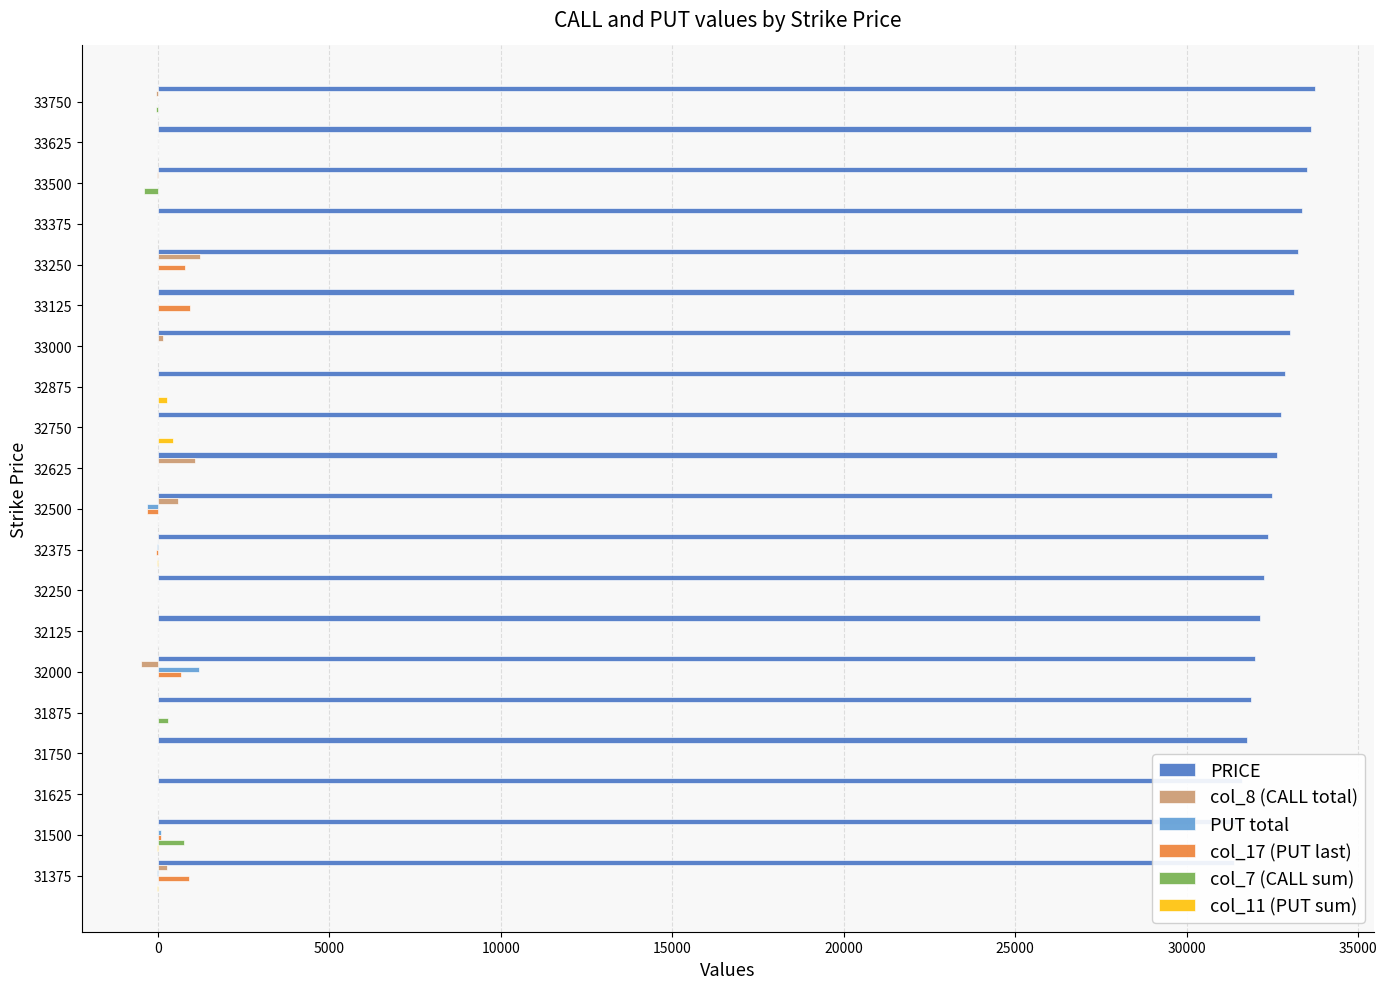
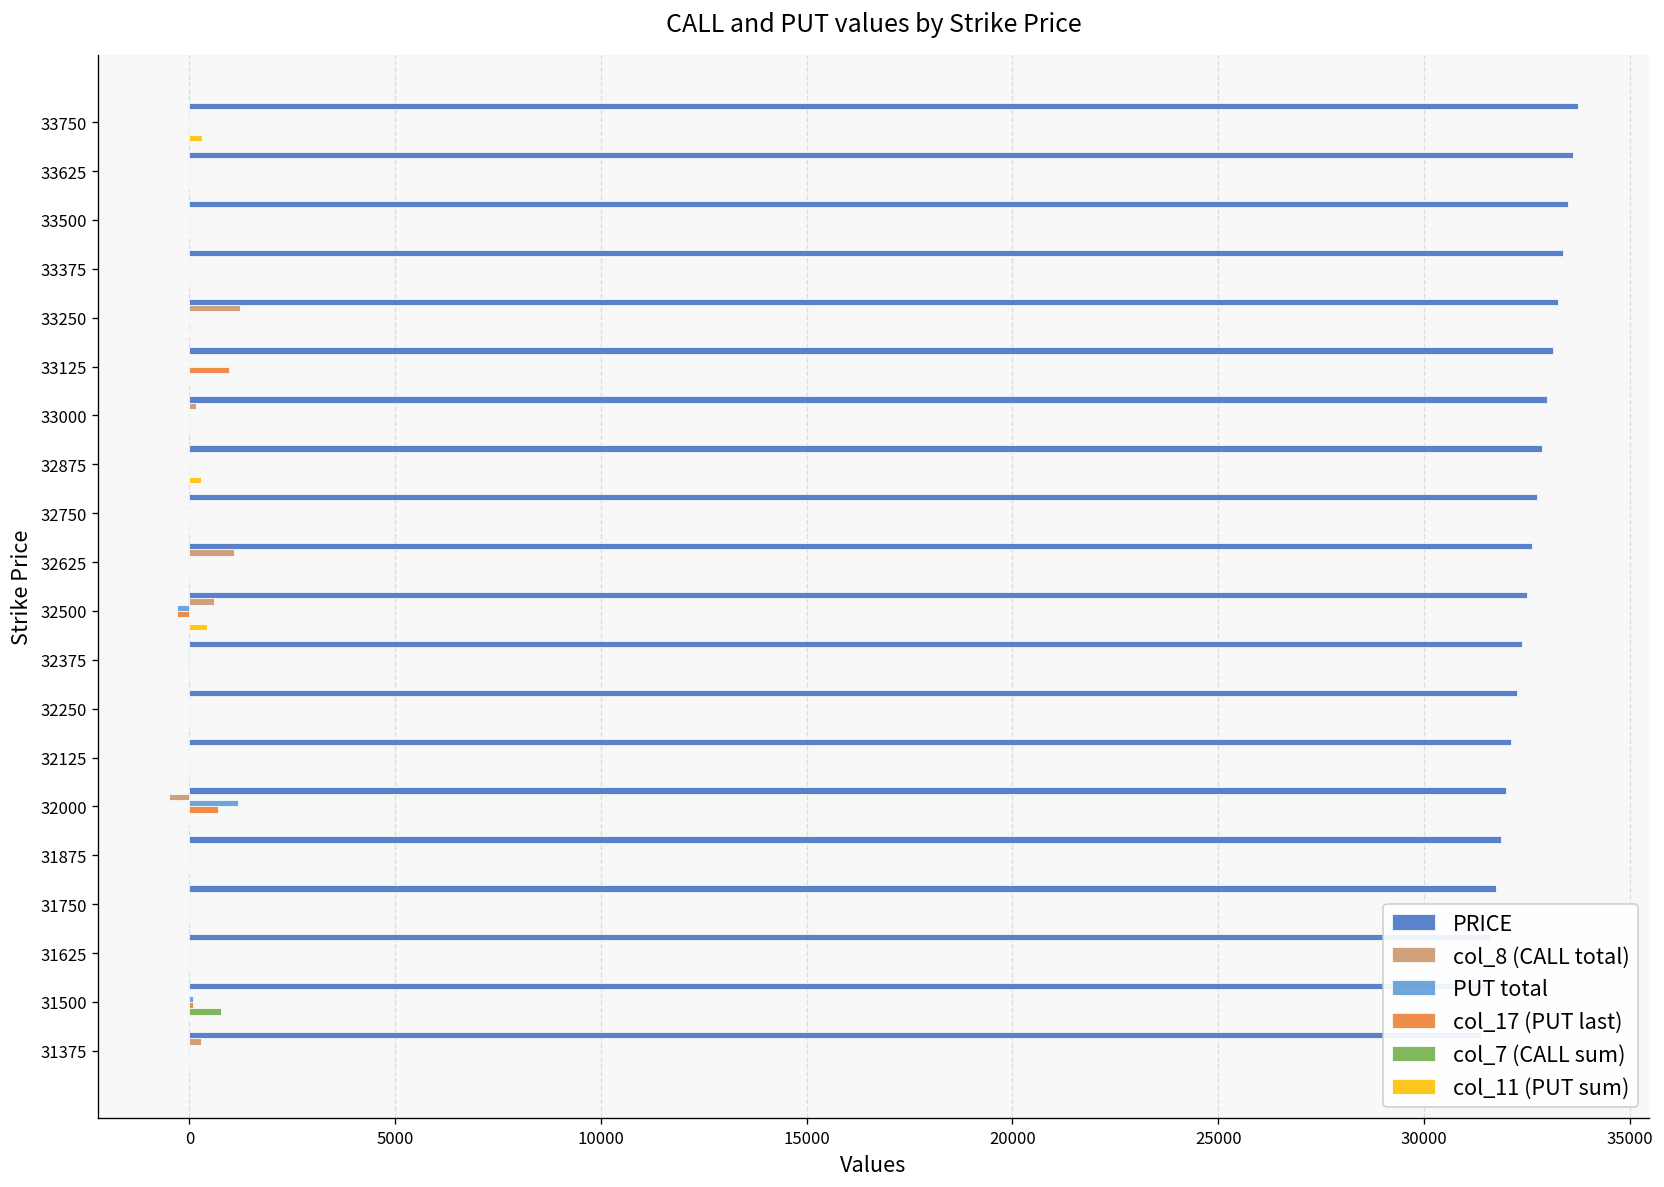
col_11 (PUT sum), 33750: 0 -> 300
col_7 (CALL sum), 33500: -400 -> 0
col_17 (PUT last), 33250: 800 -> 0
col_11 (PUT sum), 32750: 500 -> 0
col_11 (PUT sum), 32500: 0 -> 400
col_7 (CALL sum), 31875: 300 -> 0
col_17 (PUT last), 31375: 900 -> 0
